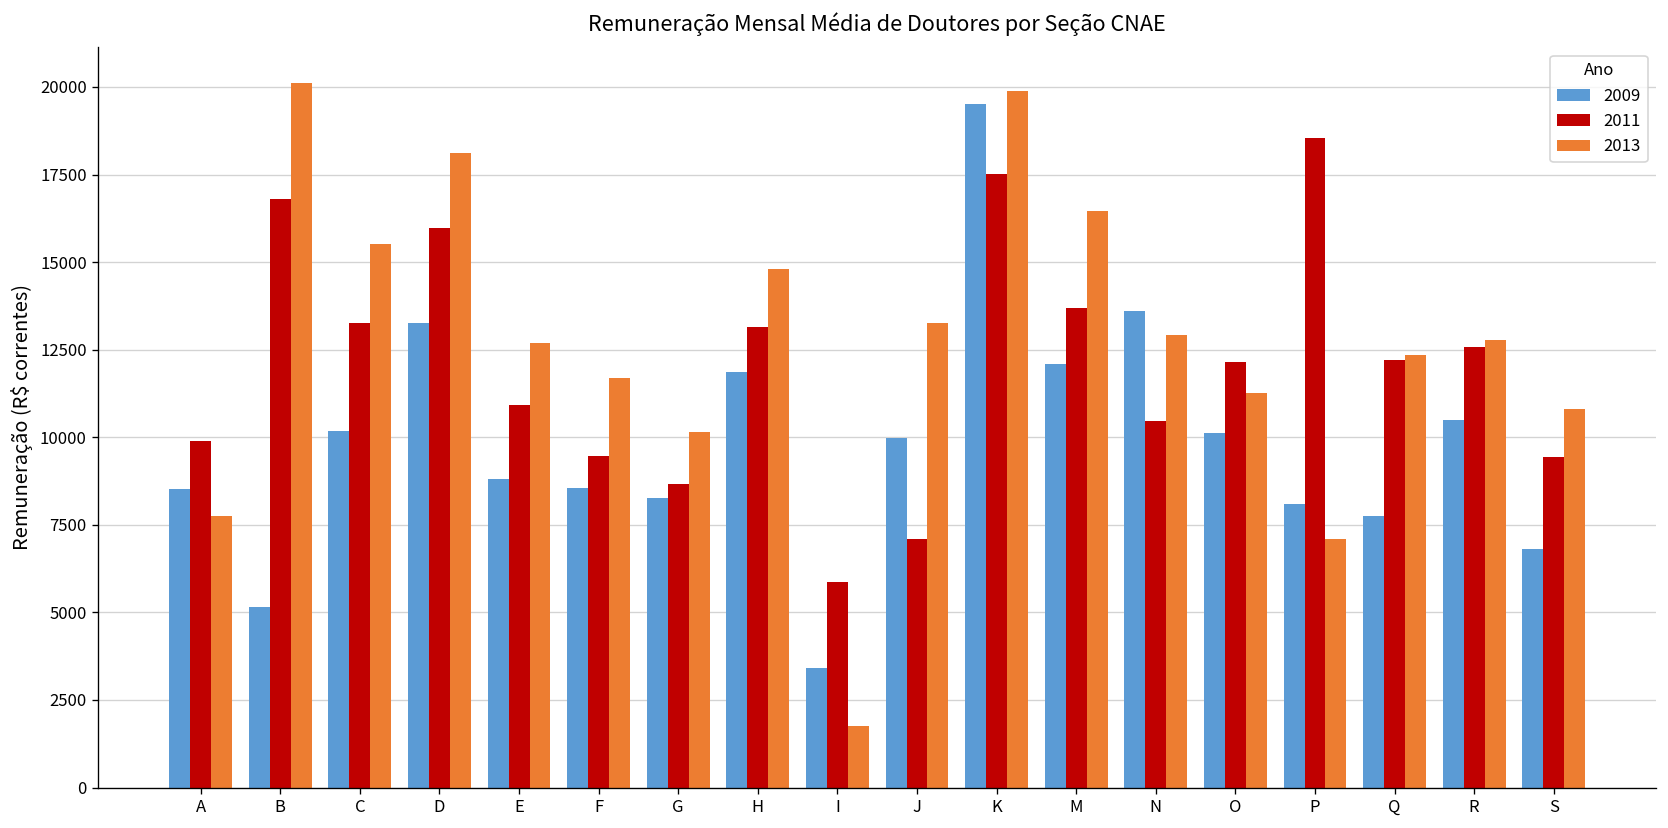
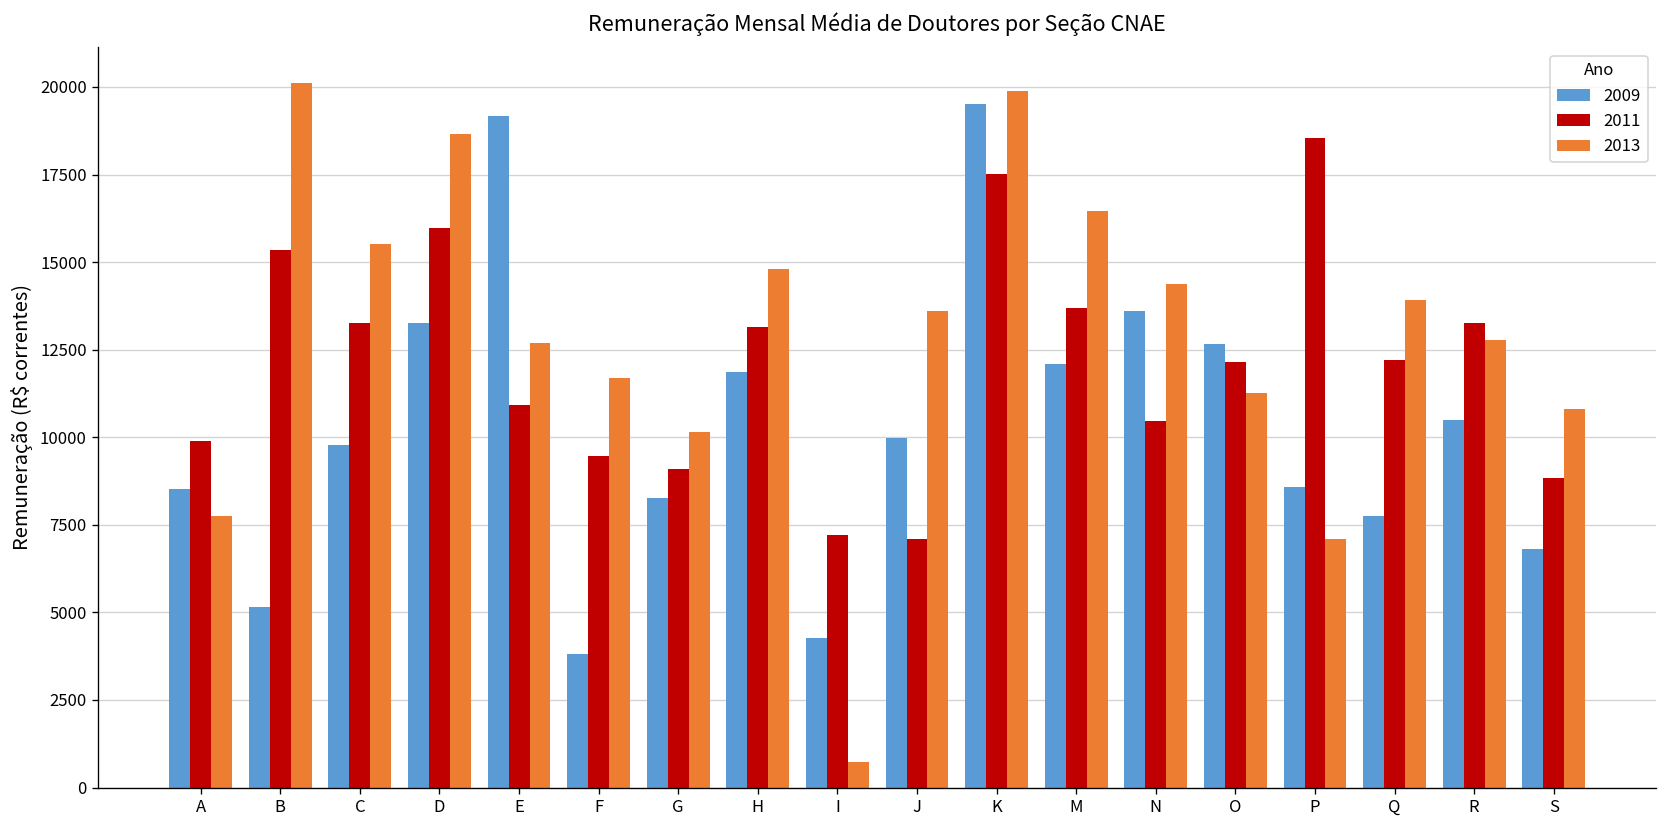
2011, B: 16800 -> 15400
2009, C: 10200 -> 9800
2013, D: 18100 -> 18700
2009, E: 8800 -> 19200
2009, F: 8600 -> 3800
2011, G: 8700 -> 9100
2009, I: 3400 -> 4300
2011, I: 5900 -> 7200
2013, I: 1800 -> 700
2013, J: 13300 -> 13600
2013, N: 12900 -> 14400
2009, O: 10100 -> 12700
2009, P: 8100 -> 8600
2013, Q: 12400 -> 13900
2011, R: 12600 -> 13300
2011, S: 9400 -> 8800
